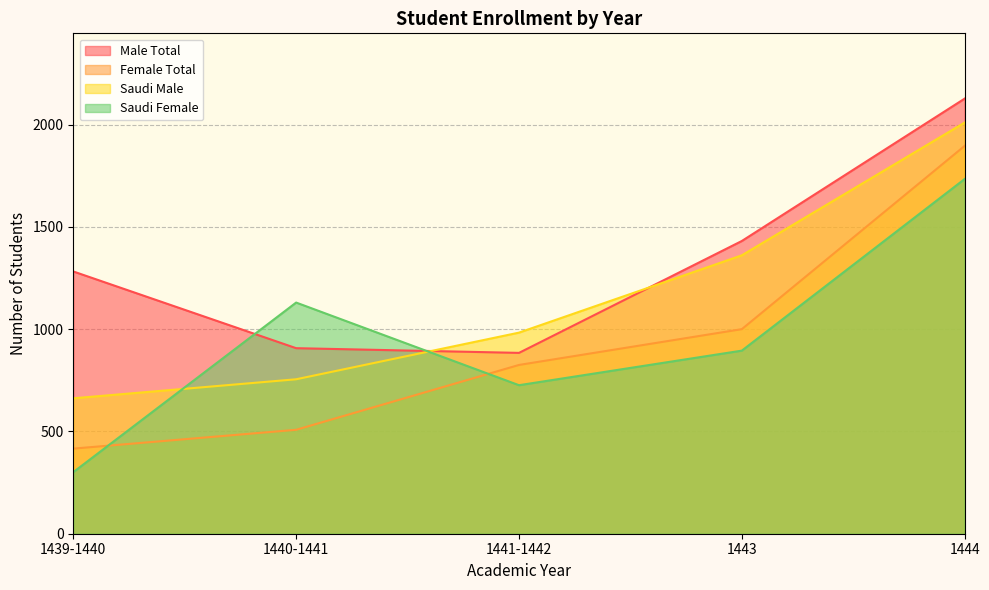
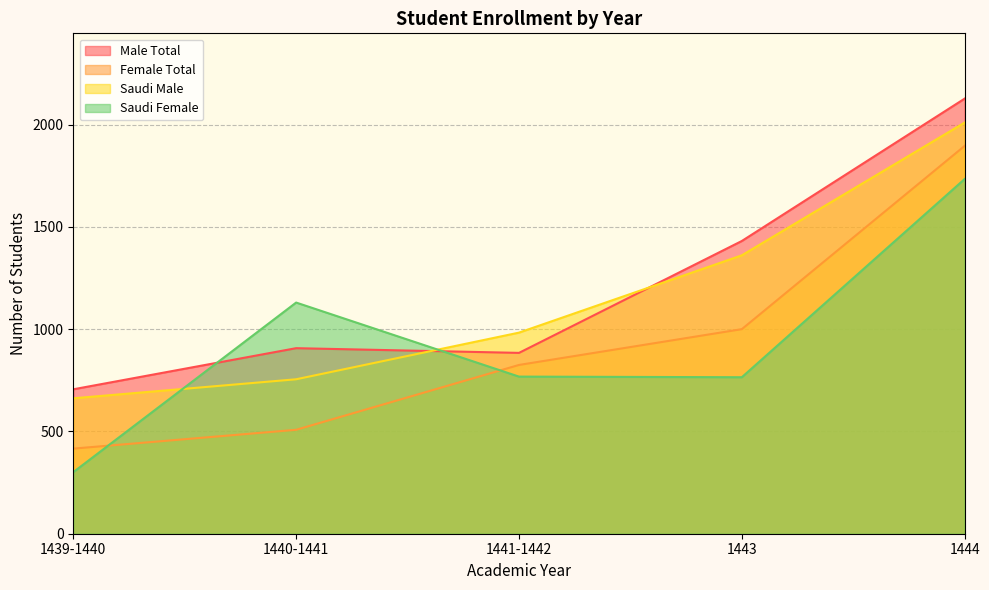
Male Total, 1439-1440: 1280 -> 710
Saudi Female, 1441-1442: 730 -> 770
Saudi Female, 1443: 900 -> 770
